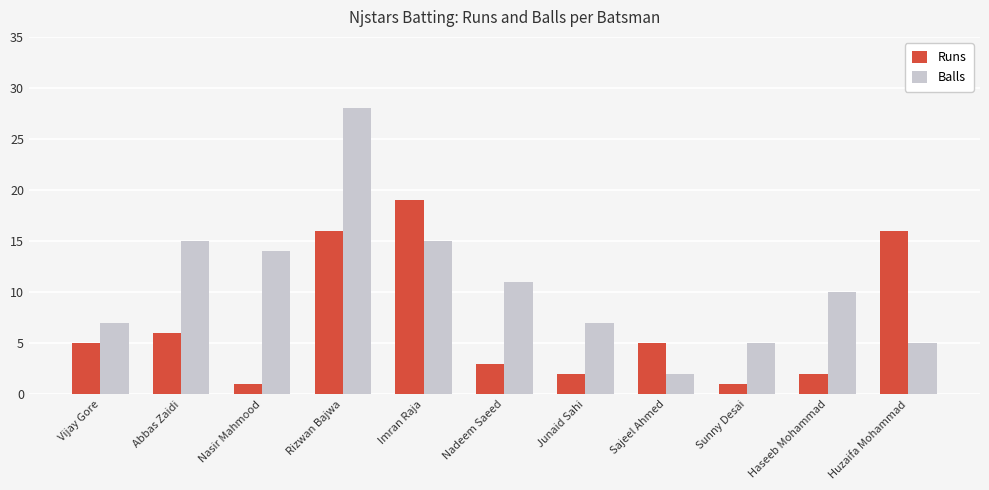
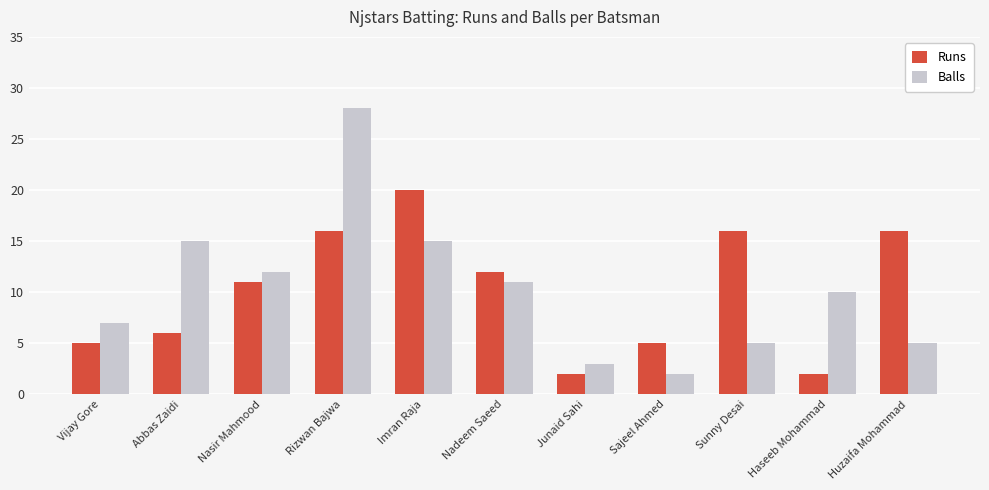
Runs, Nasir Mahmood: 1 -> 11
Balls, Nasir Mahmood: 14 -> 12
Runs, Imran Raja: 19 -> 20
Runs, Nadeem Saeed: 3 -> 12
Balls, Junaid Sahi: 7 -> 3
Runs, Sunny Desai: 1 -> 16
